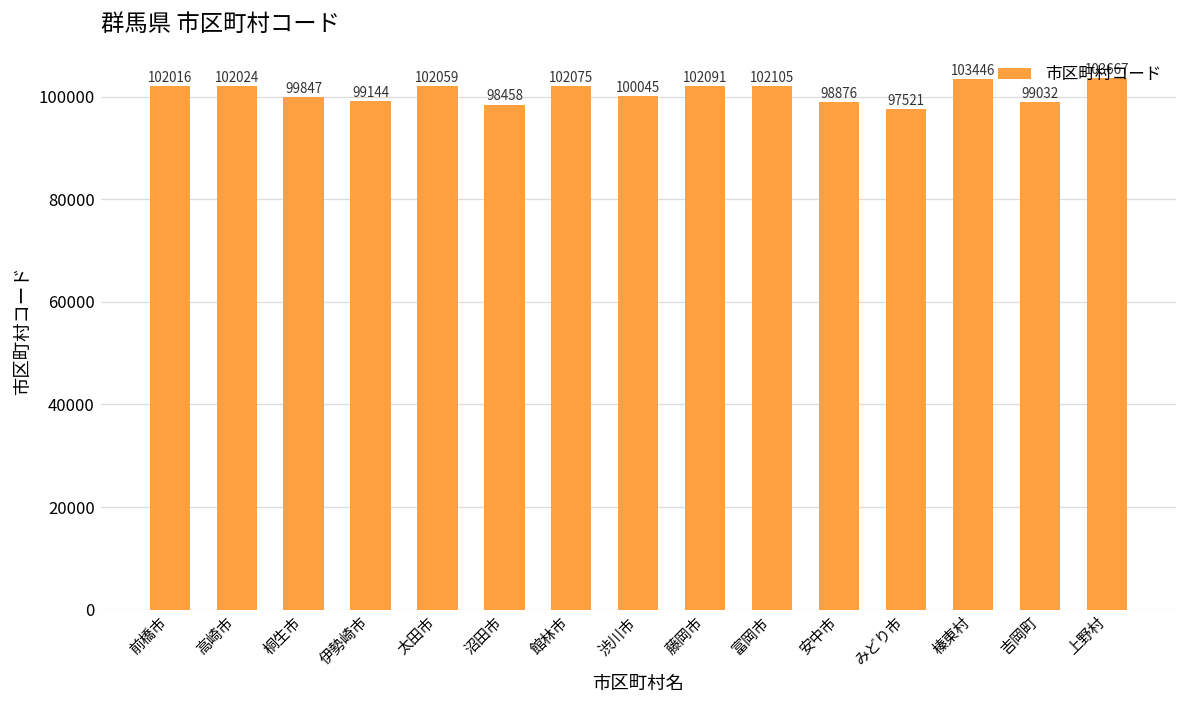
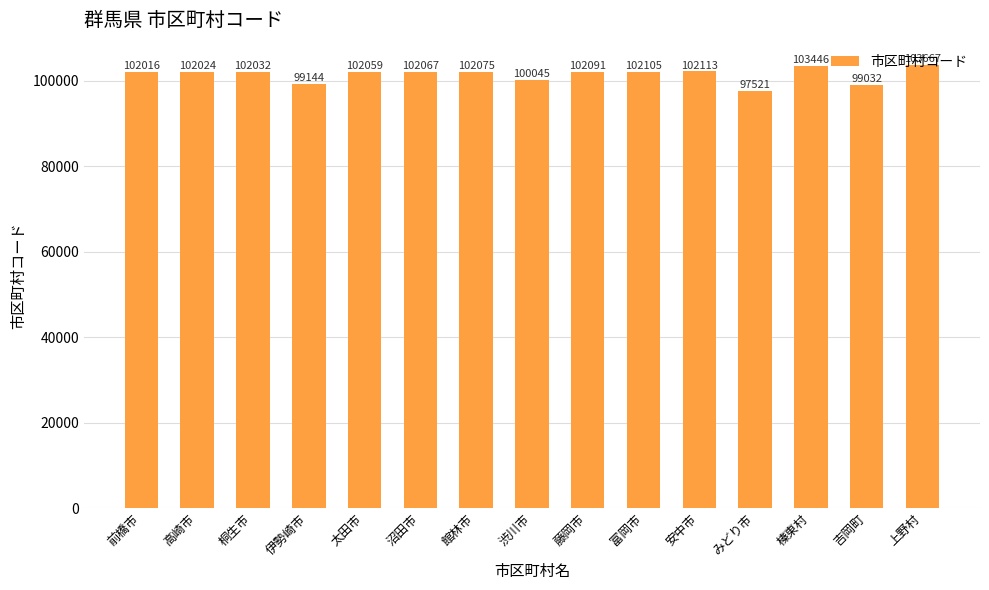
桐生市: 99847 -> 102032
沼田市: 98458 -> 102067
安中市: 98876 -> 102113
